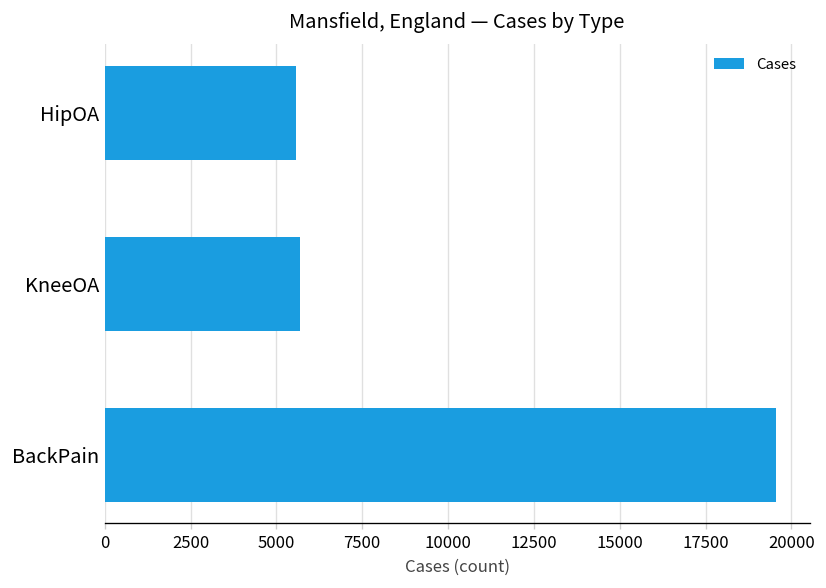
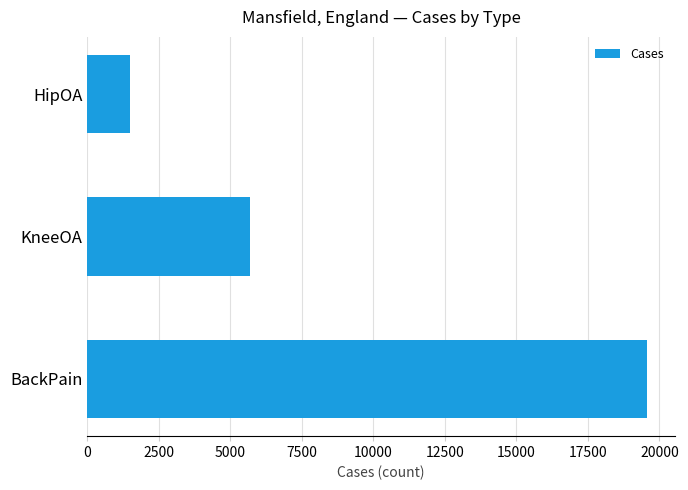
HipOA: 5600 -> 1500
